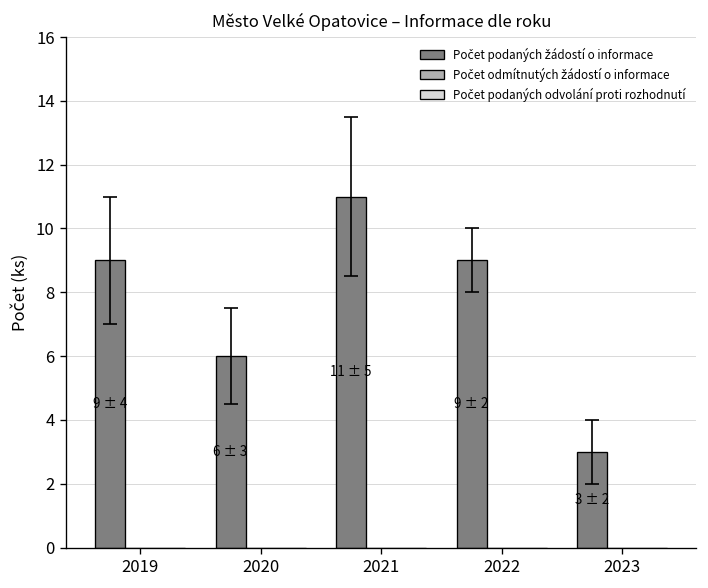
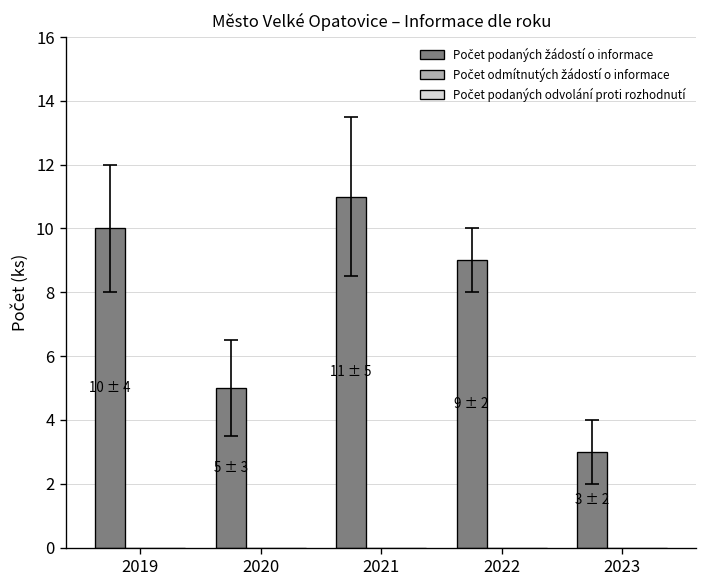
Počet podaných žádostí o informace, 2019: 9 -> 10
Počet podaných žádostí o informace, 2020: 6 -> 5
